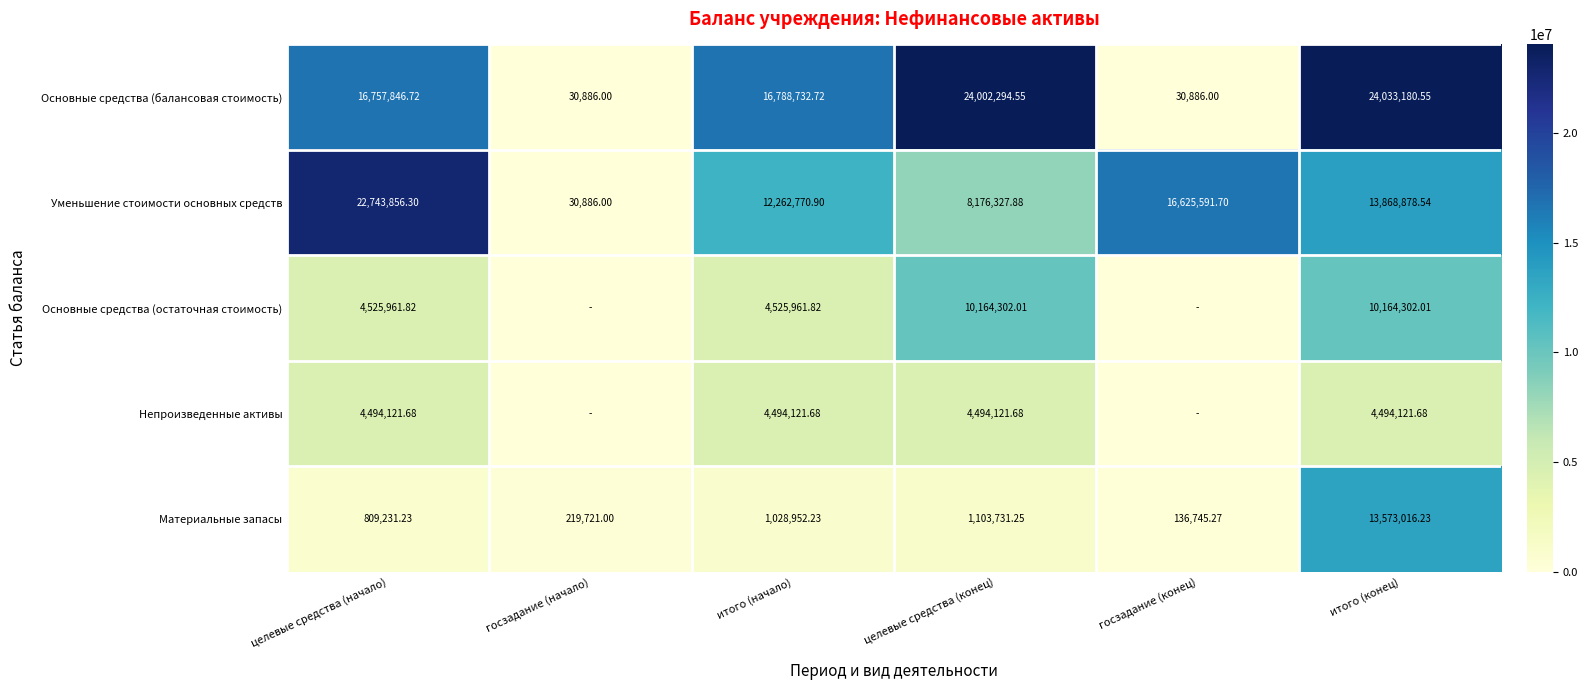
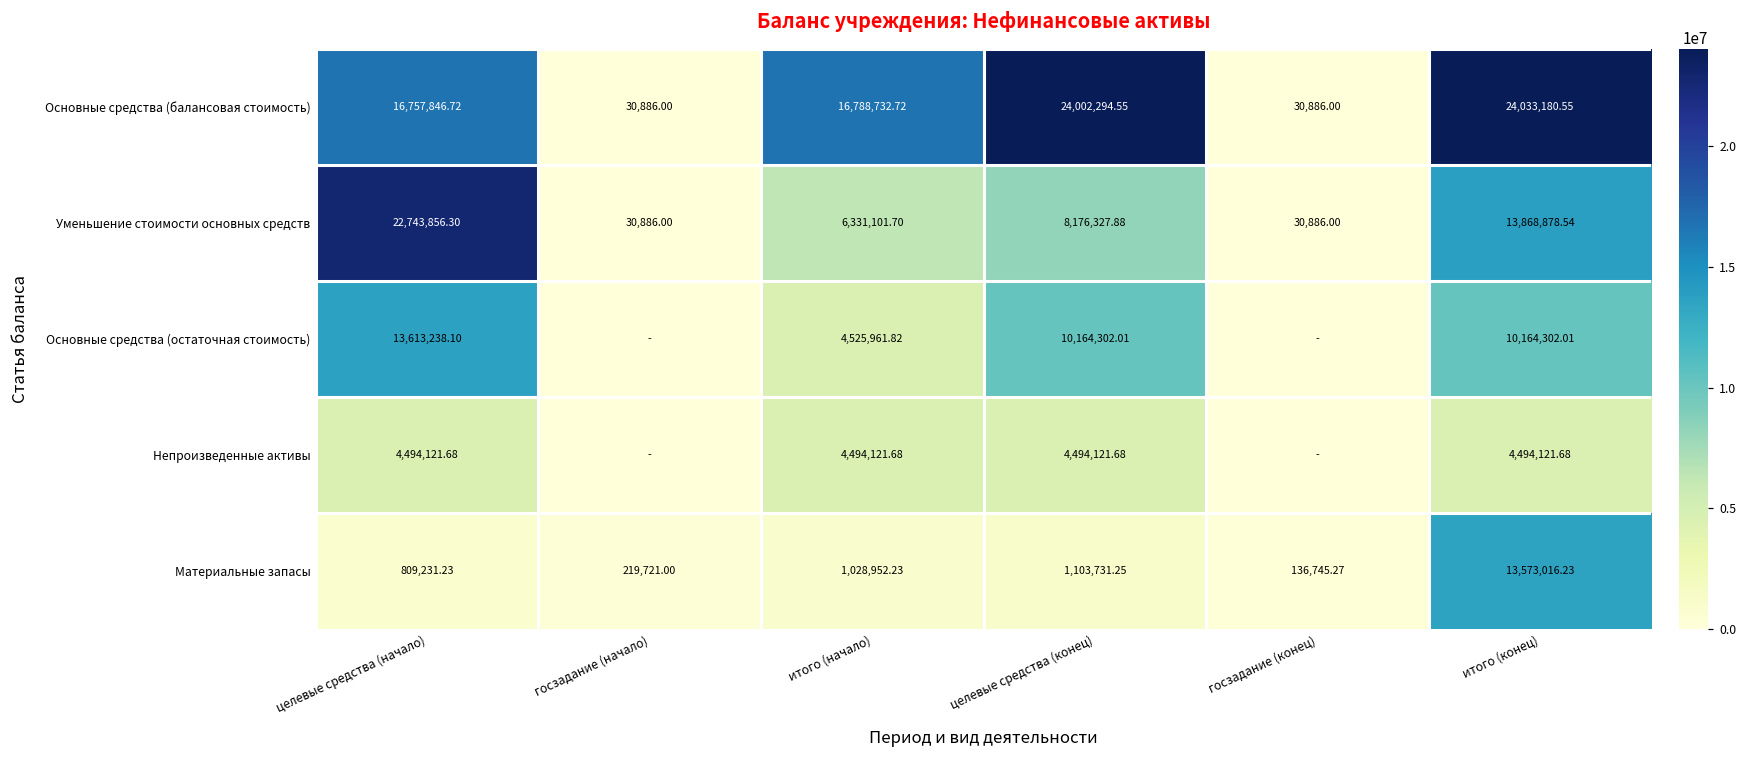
Уменьшение стоимости основных средств, итого (начало): 12,262,770.90 -> 6,331,101.70
Уменьшение стоимости основных средств, госзадание (конец): 16,625,591.70 -> 30,886.00
Основные средства (остаточная стоимость), целевые средства (начало): 4,525,961.82 -> 13,613,238.10
